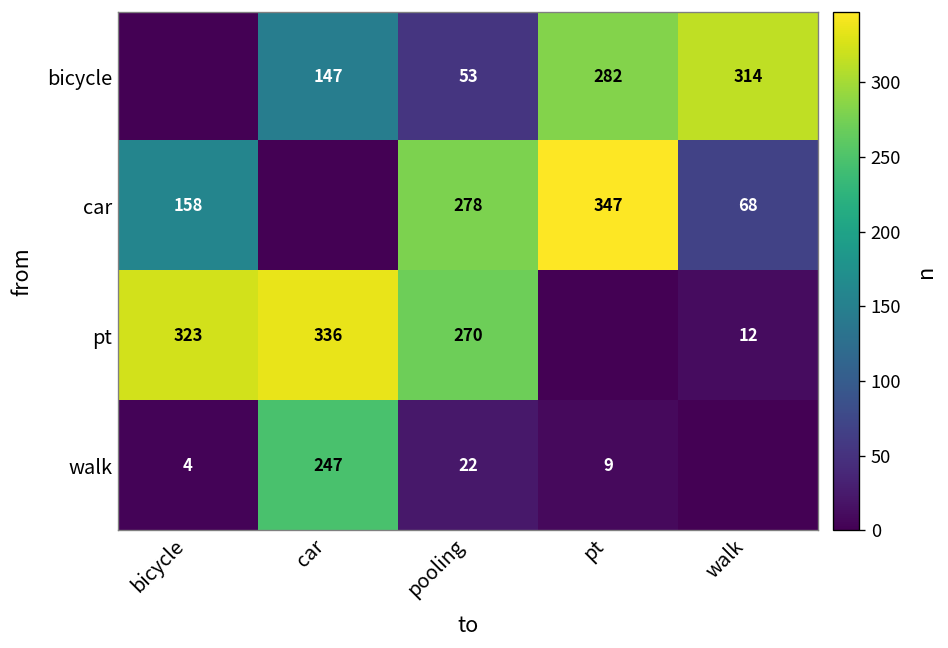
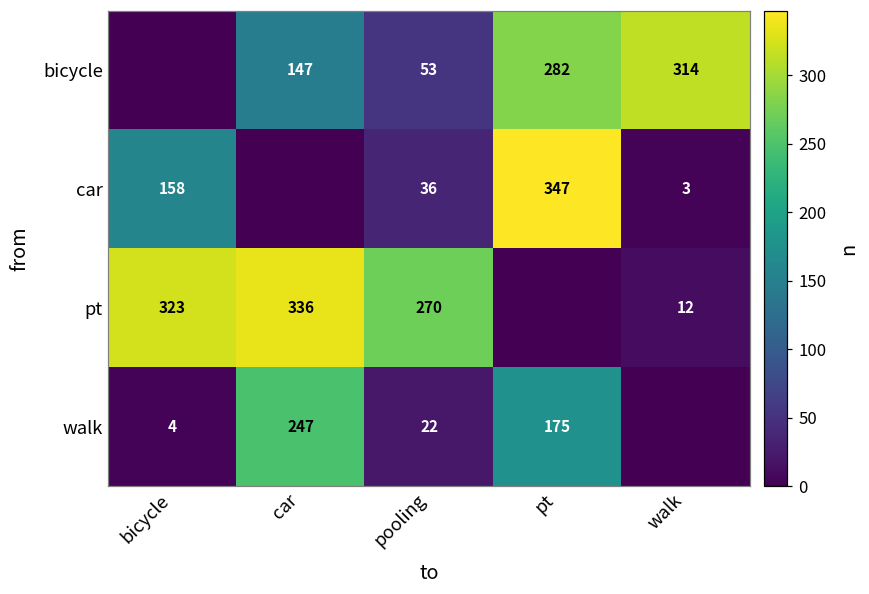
car, pooling: 278 -> 36
car, walk: 68 -> 3
walk, pt: 9 -> 175
